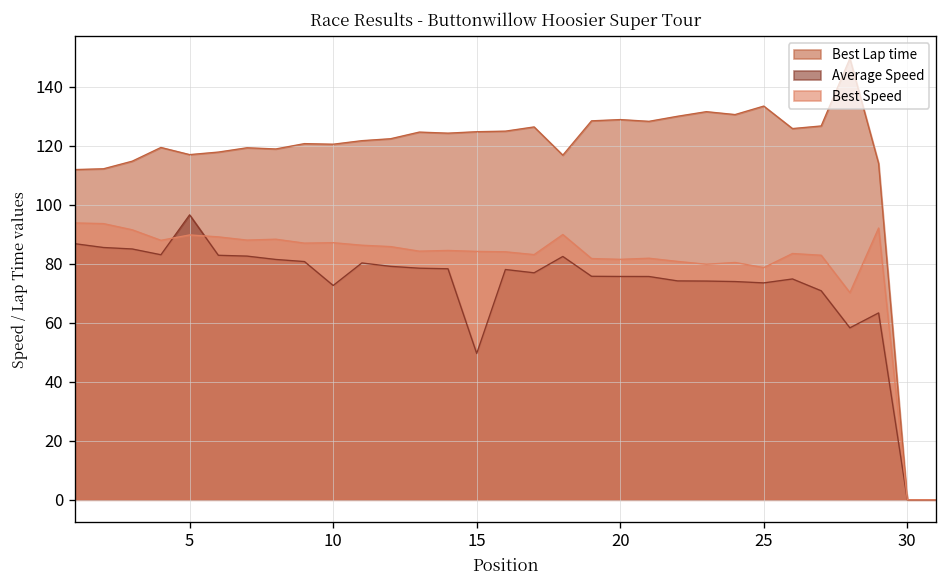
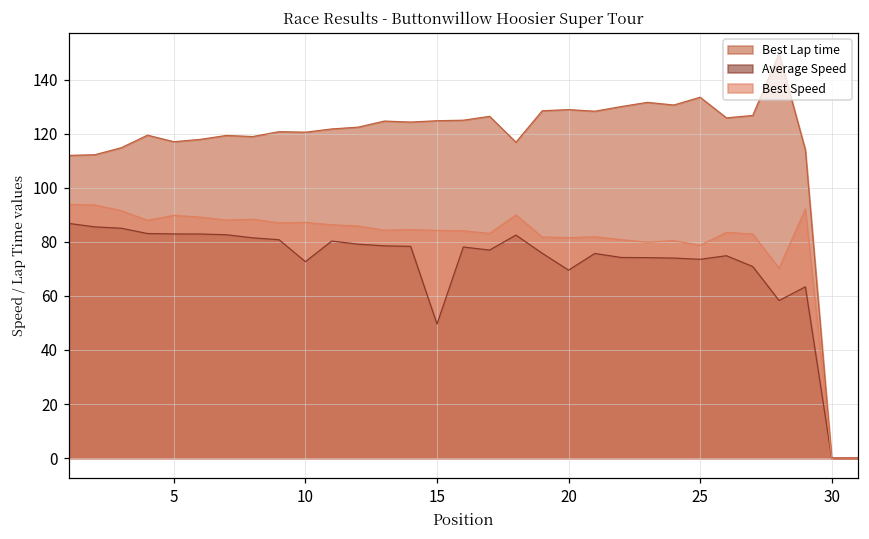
Average Speed, 5: 97 -> 83
Average Speed, 20: 76 -> 70
